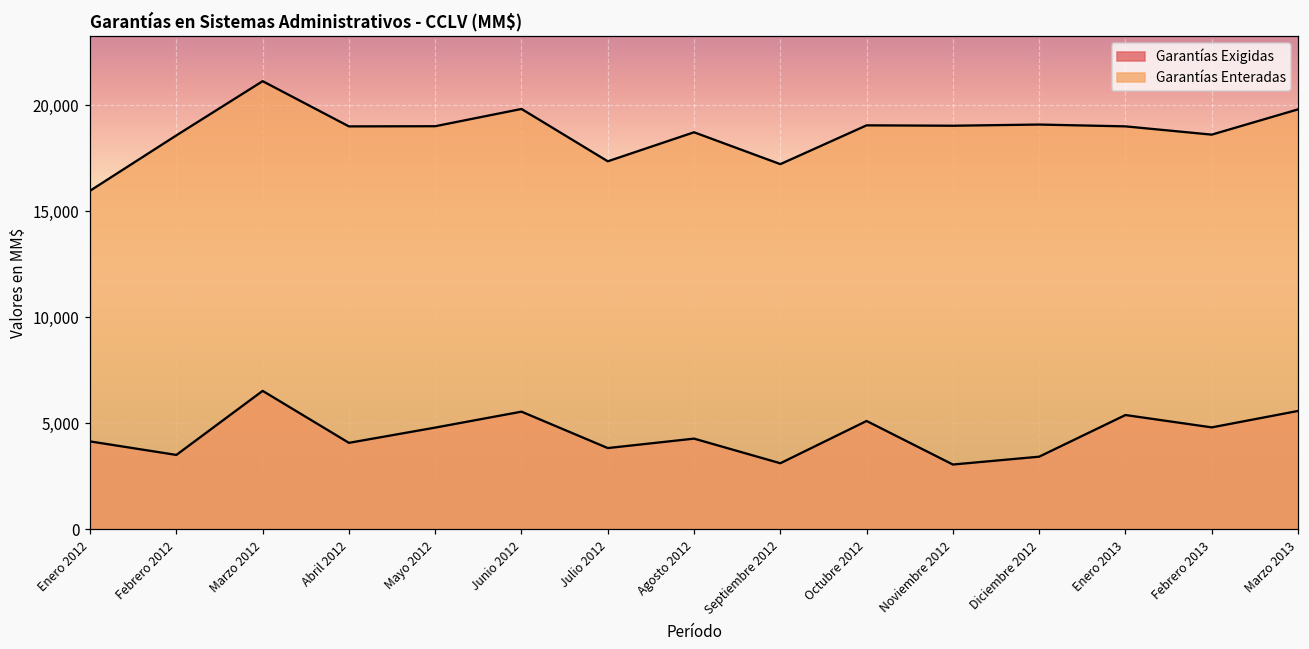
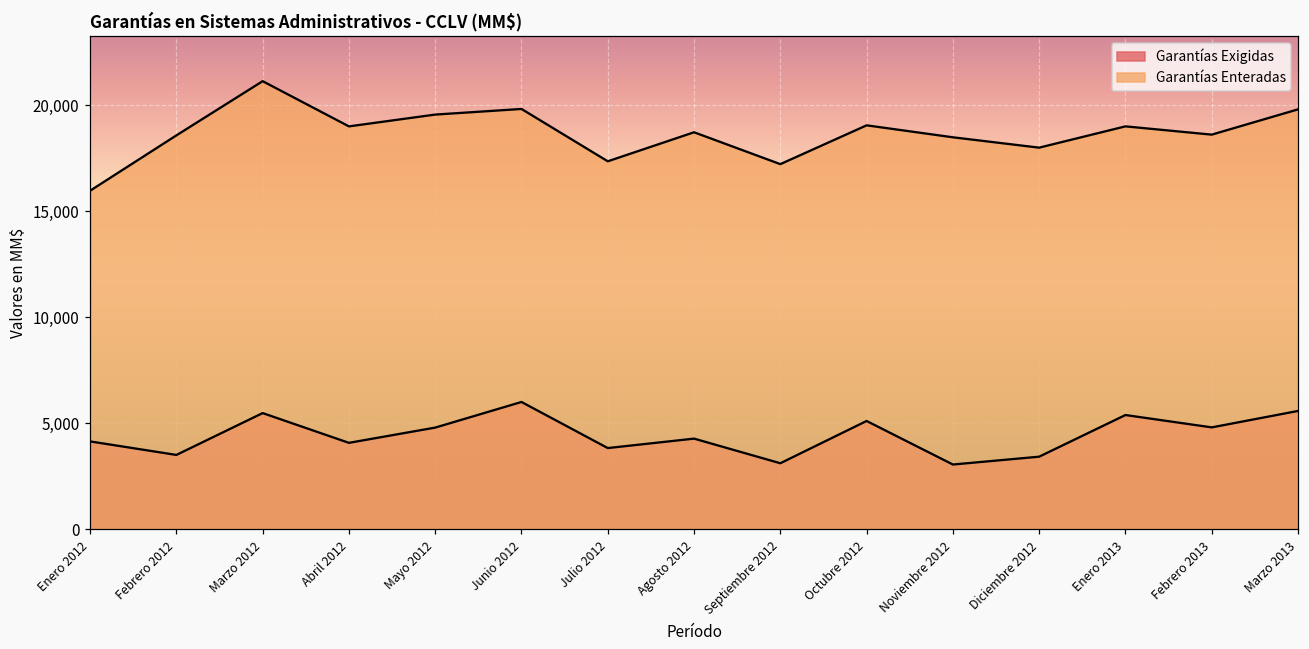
Garantías Exigidas, Marzo 2012: 6,500 -> 5,500
Garantías Enteradas, Mayo 2012: 19,000 -> 19,600
Garantías Exigidas, Junio 2012: 5,500 -> 6,000
Garantías Enteradas, Noviembre 2012: 19,000 -> 18,500
Garantías Enteradas, Diciembre 2012: 19,100 -> 18,000
